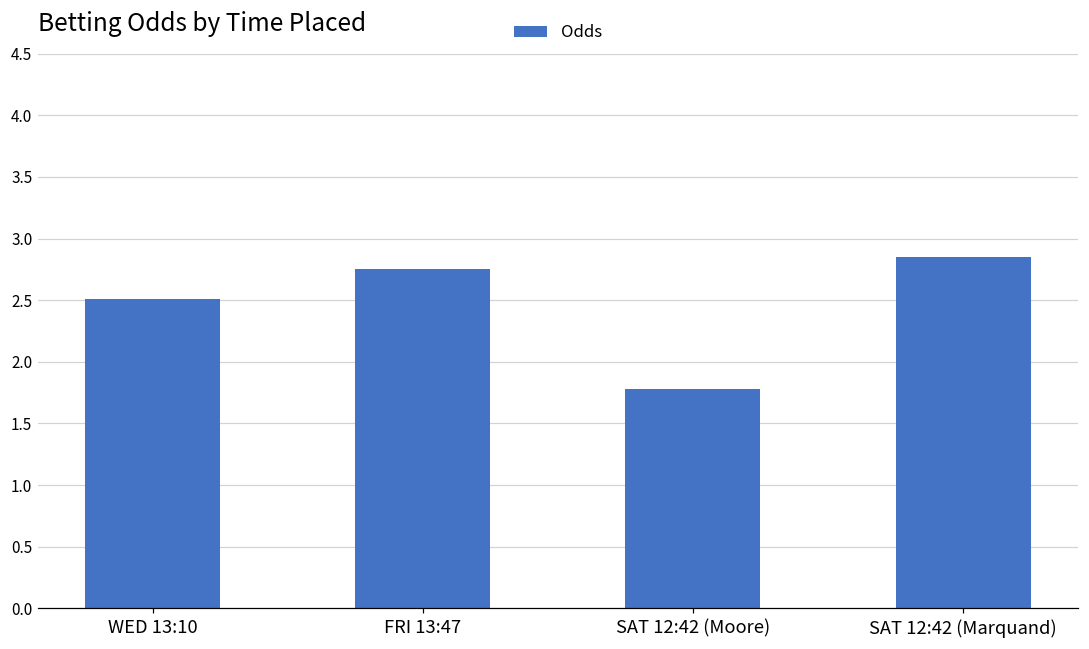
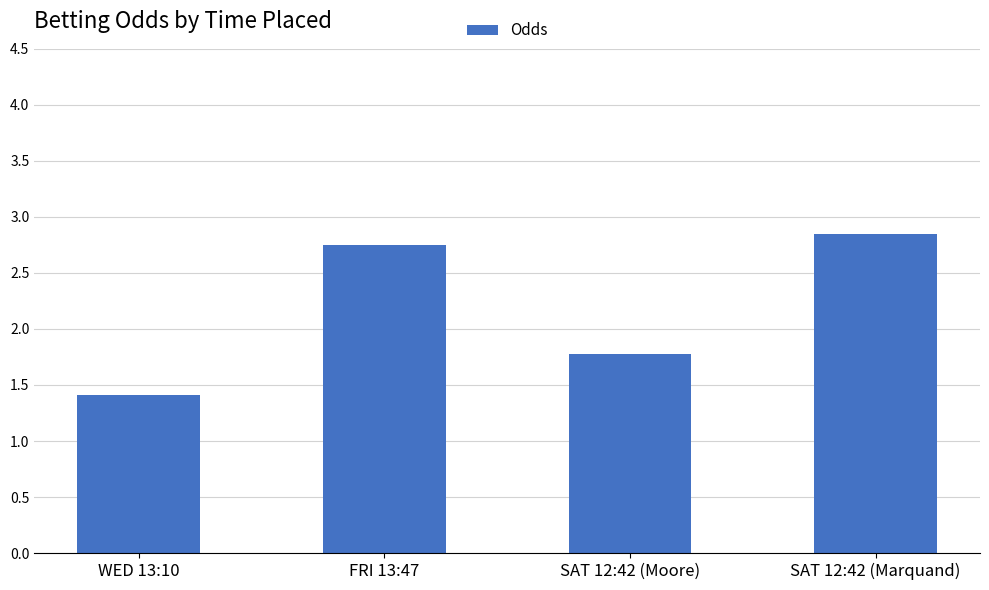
WED 13:10: 2.51 -> 1.41
